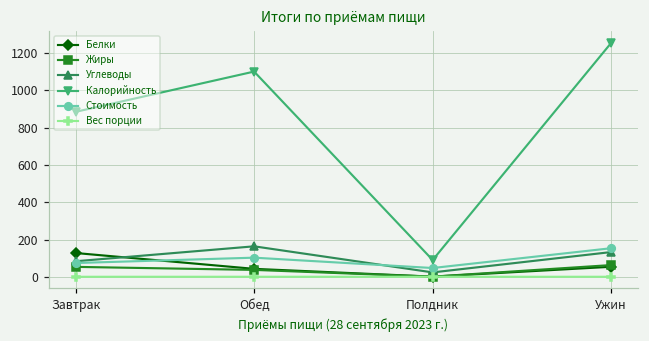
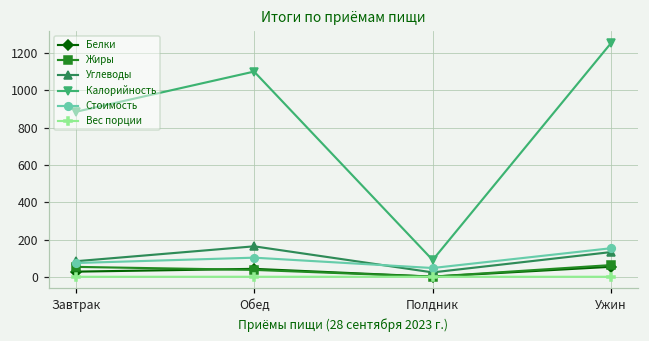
Белки, Завтрак: 130 -> 30
